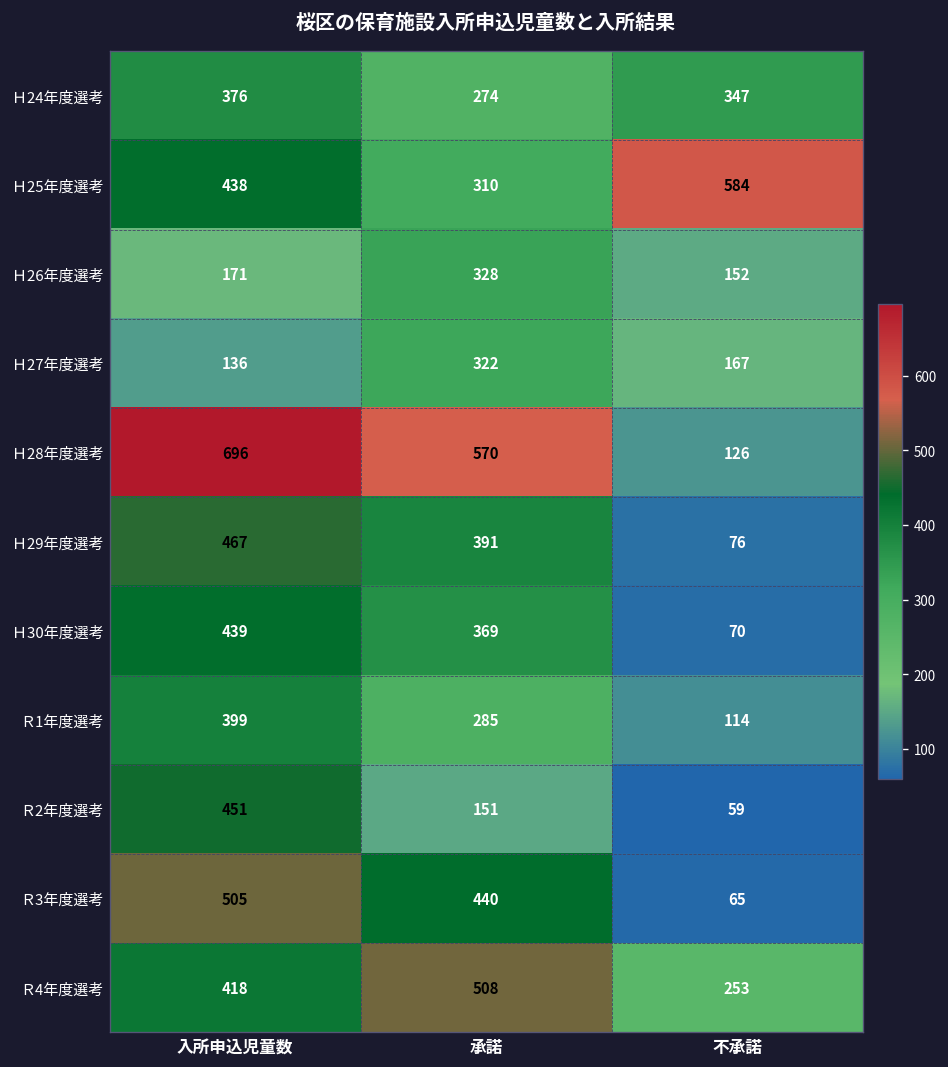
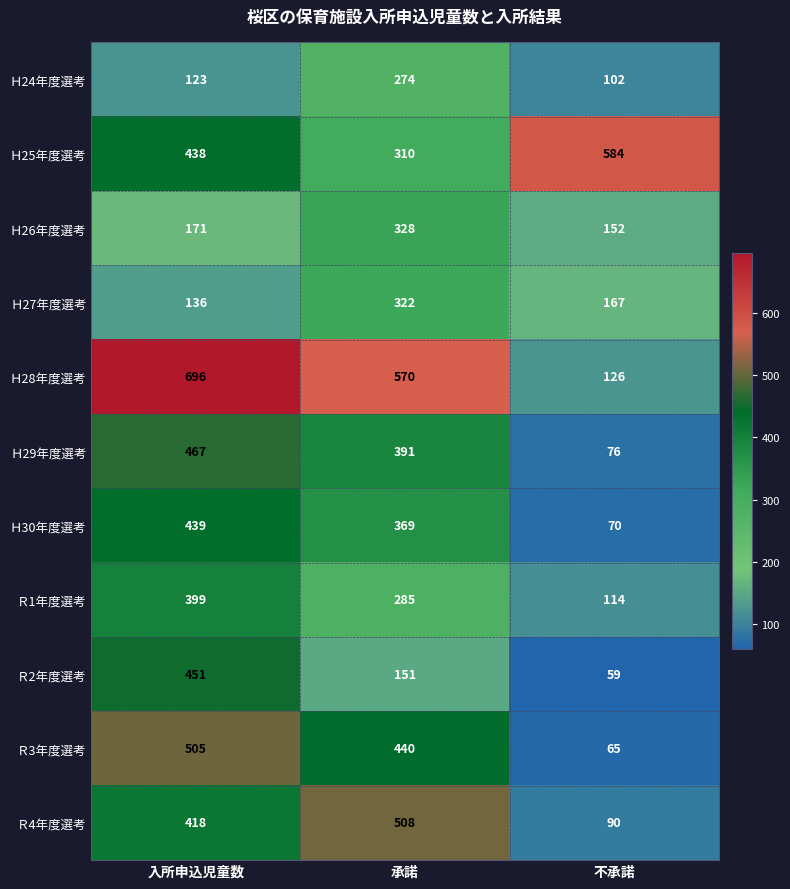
Ｈ24年度選考, 入所申込児童数: 376 -> 123
Ｈ24年度選考, 不承諾: 347 -> 102
Ｒ4年度選考, 不承諾: 253 -> 90
